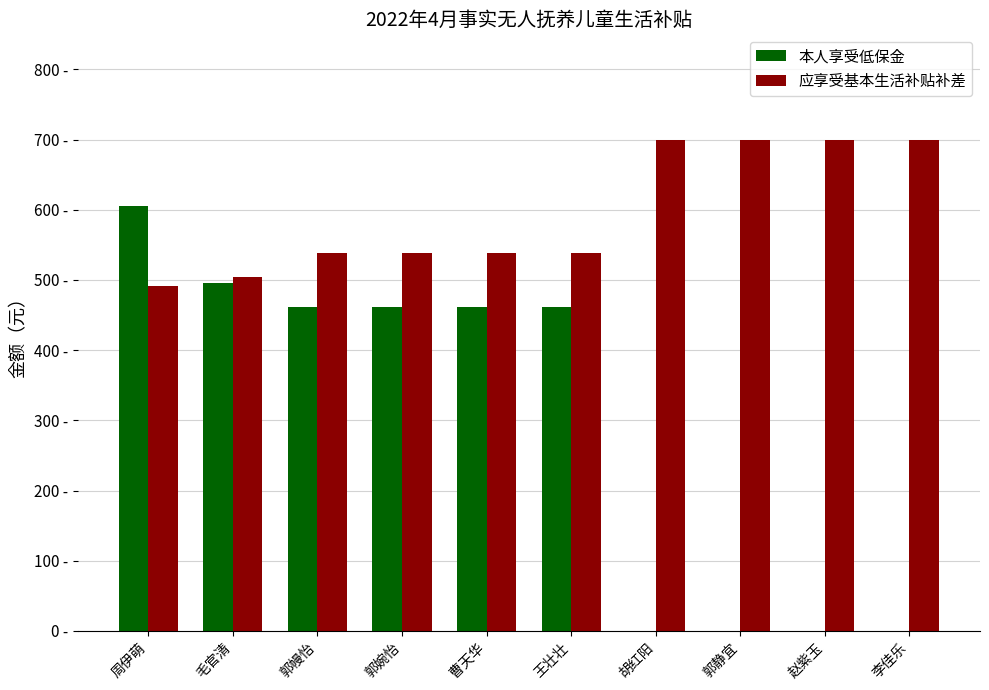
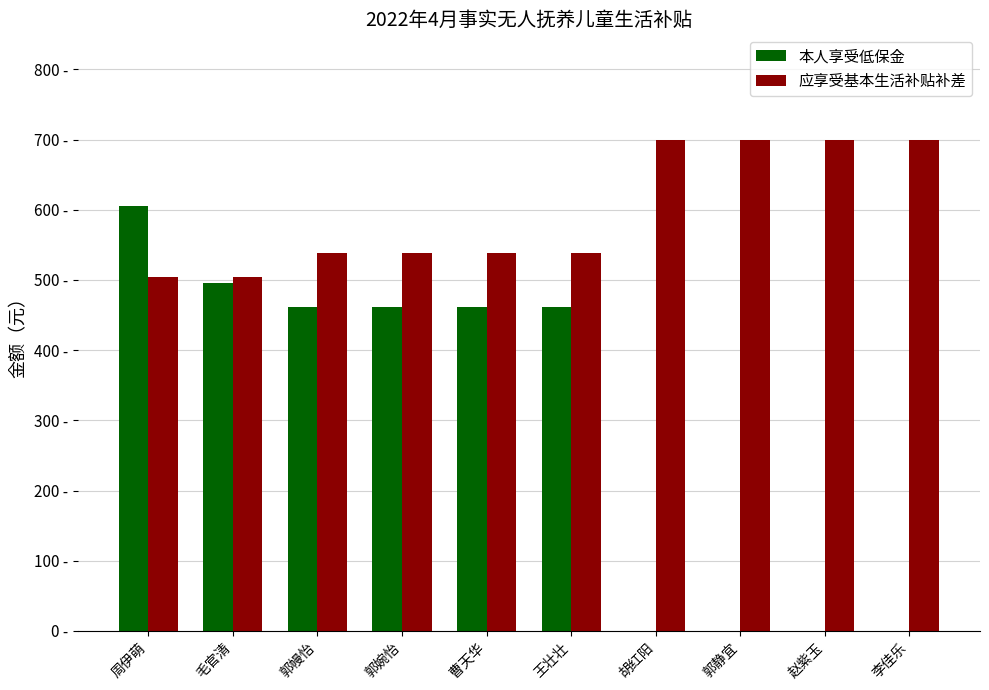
应享受基本生活补贴补差, 周伊萌: 490 - -> 500 -
